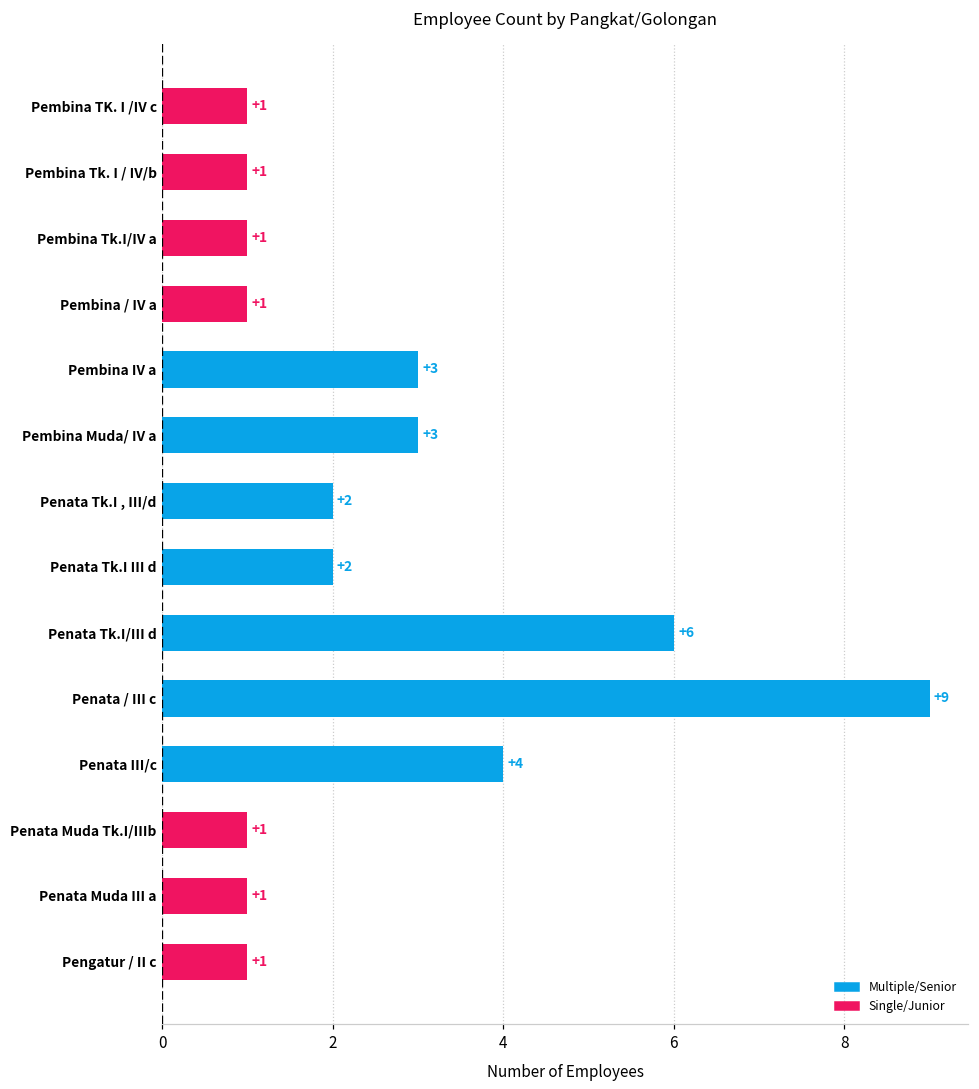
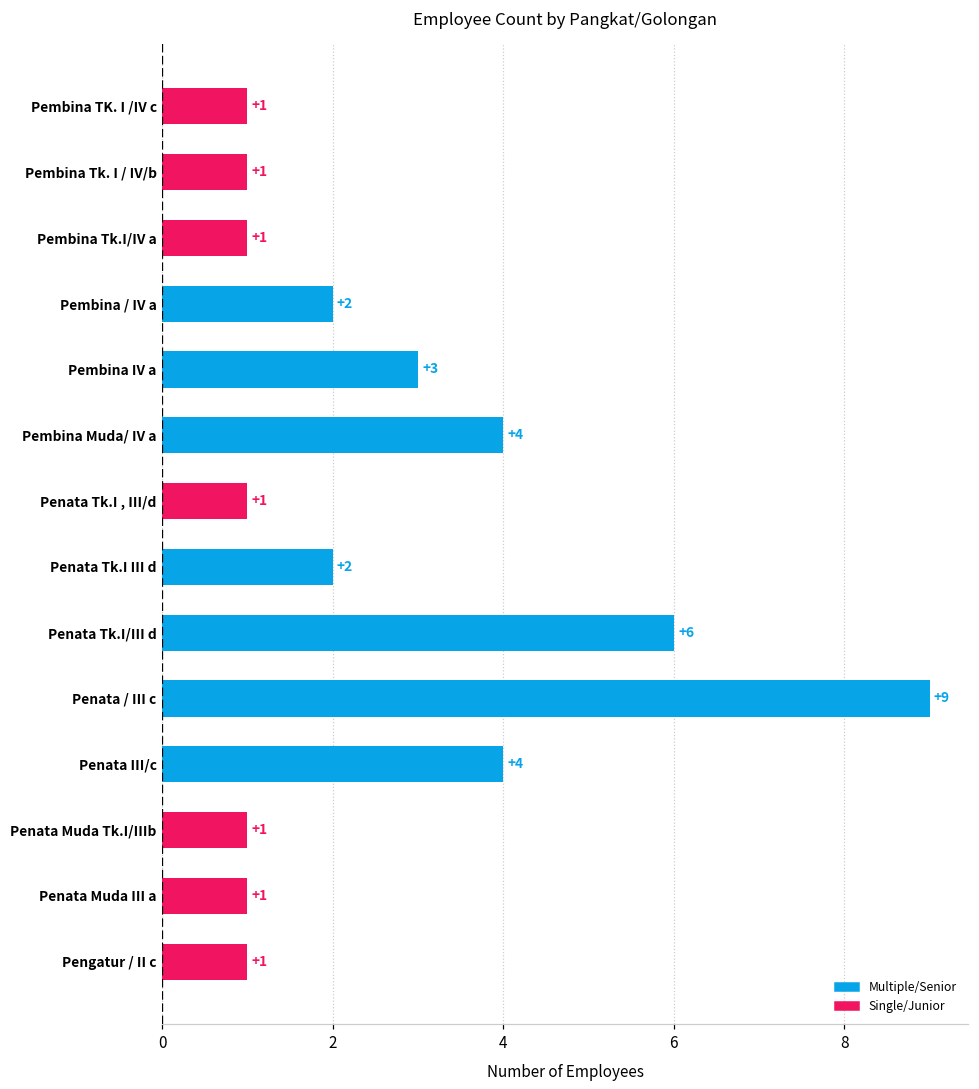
Pembina / IV a: +1 -> +2
Pembina Muda/ IV a: +3 -> +4
Penata Tk.I , III/d: +2 -> +1
